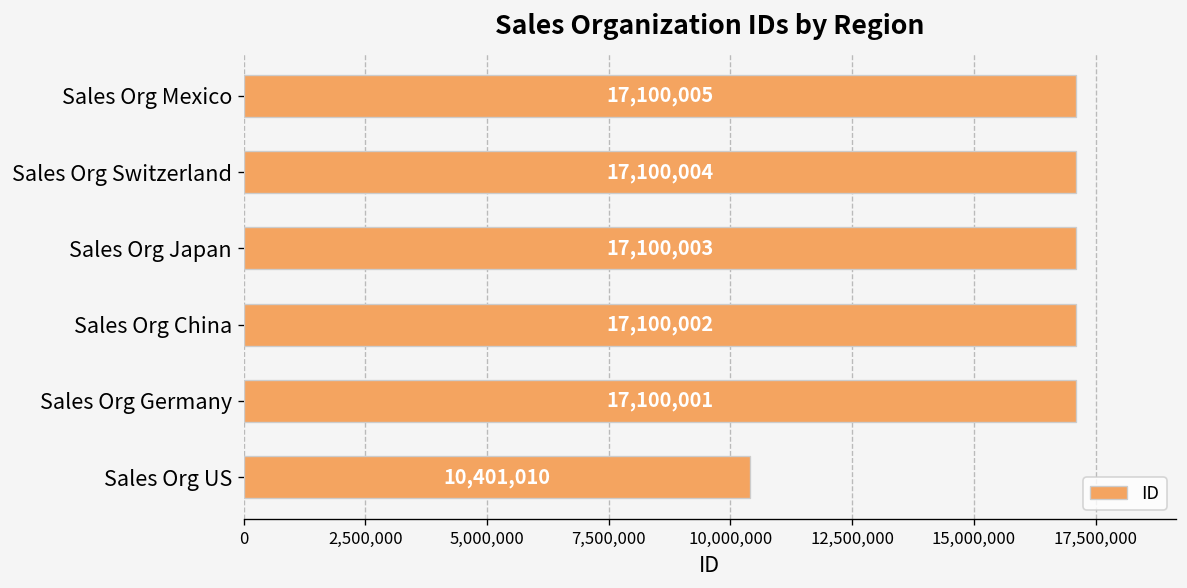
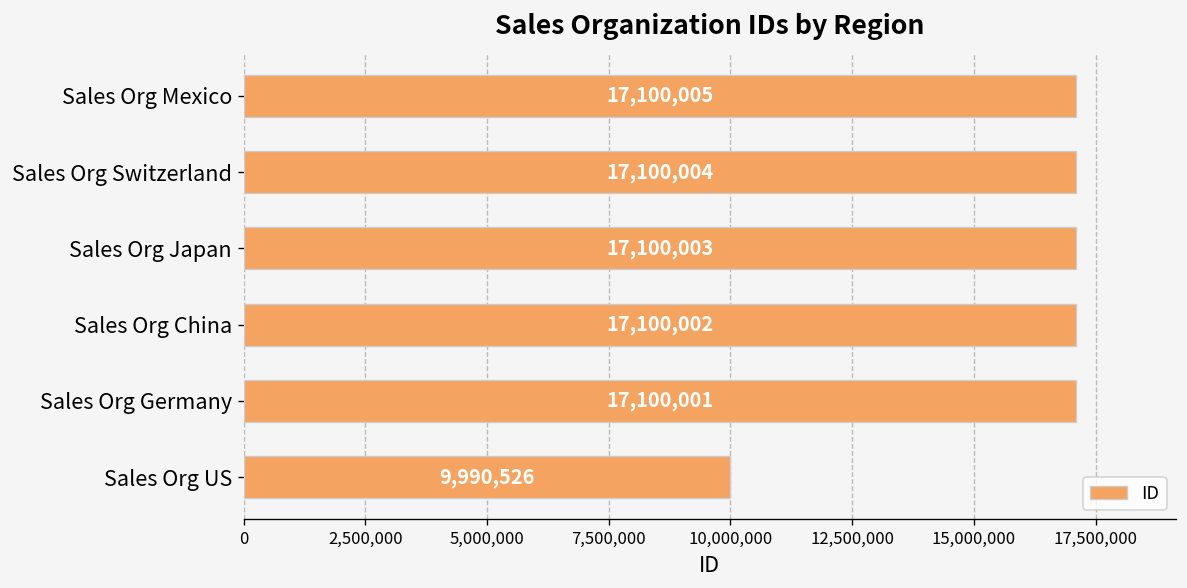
Sales Org US: 10,401,010 -> 9,990,526
